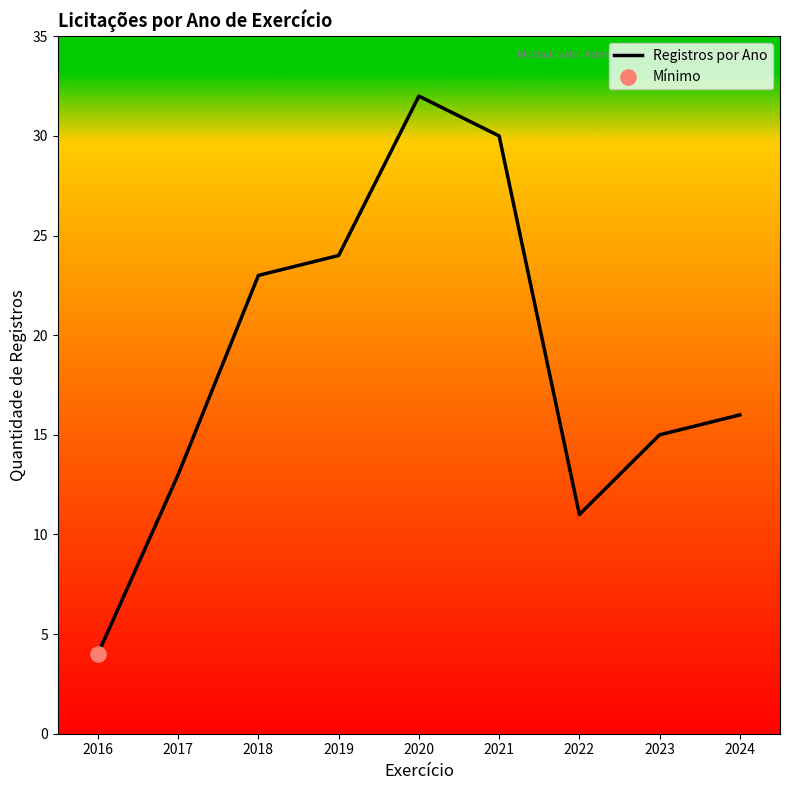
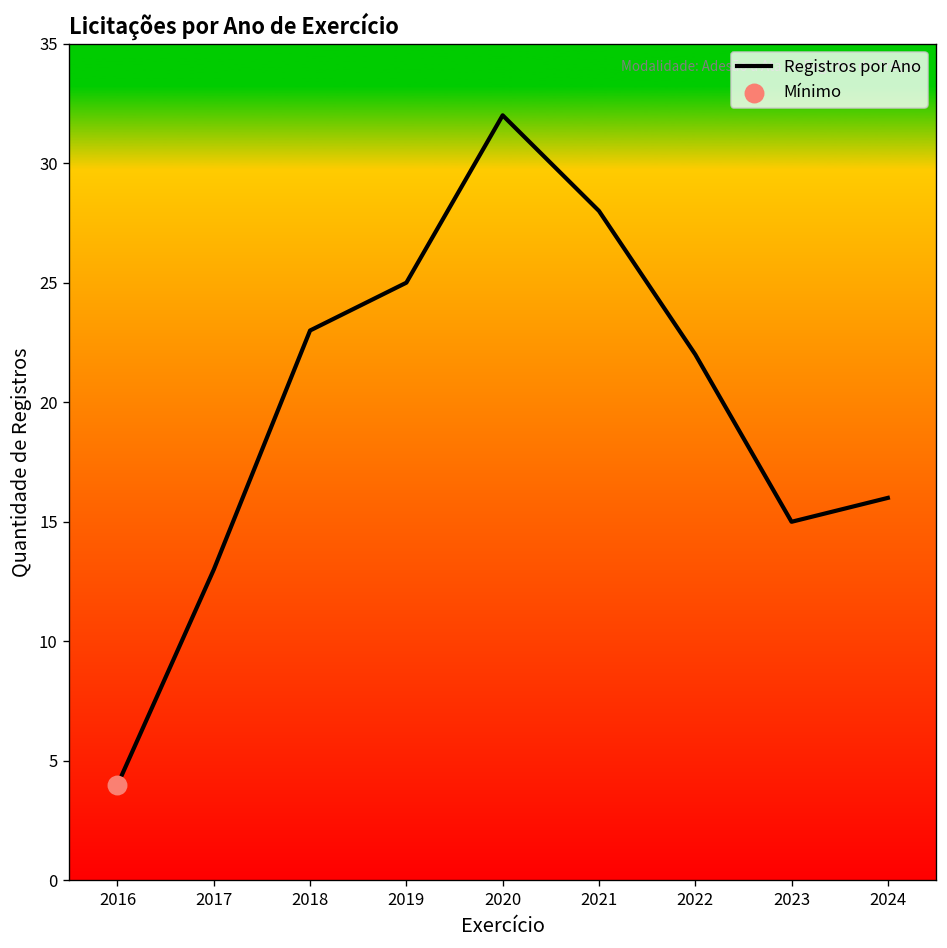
Registros por Ano, 2019: 24 -> 25
Registros por Ano, 2021: 30 -> 28
Registros por Ano, 2022: 11 -> 22
